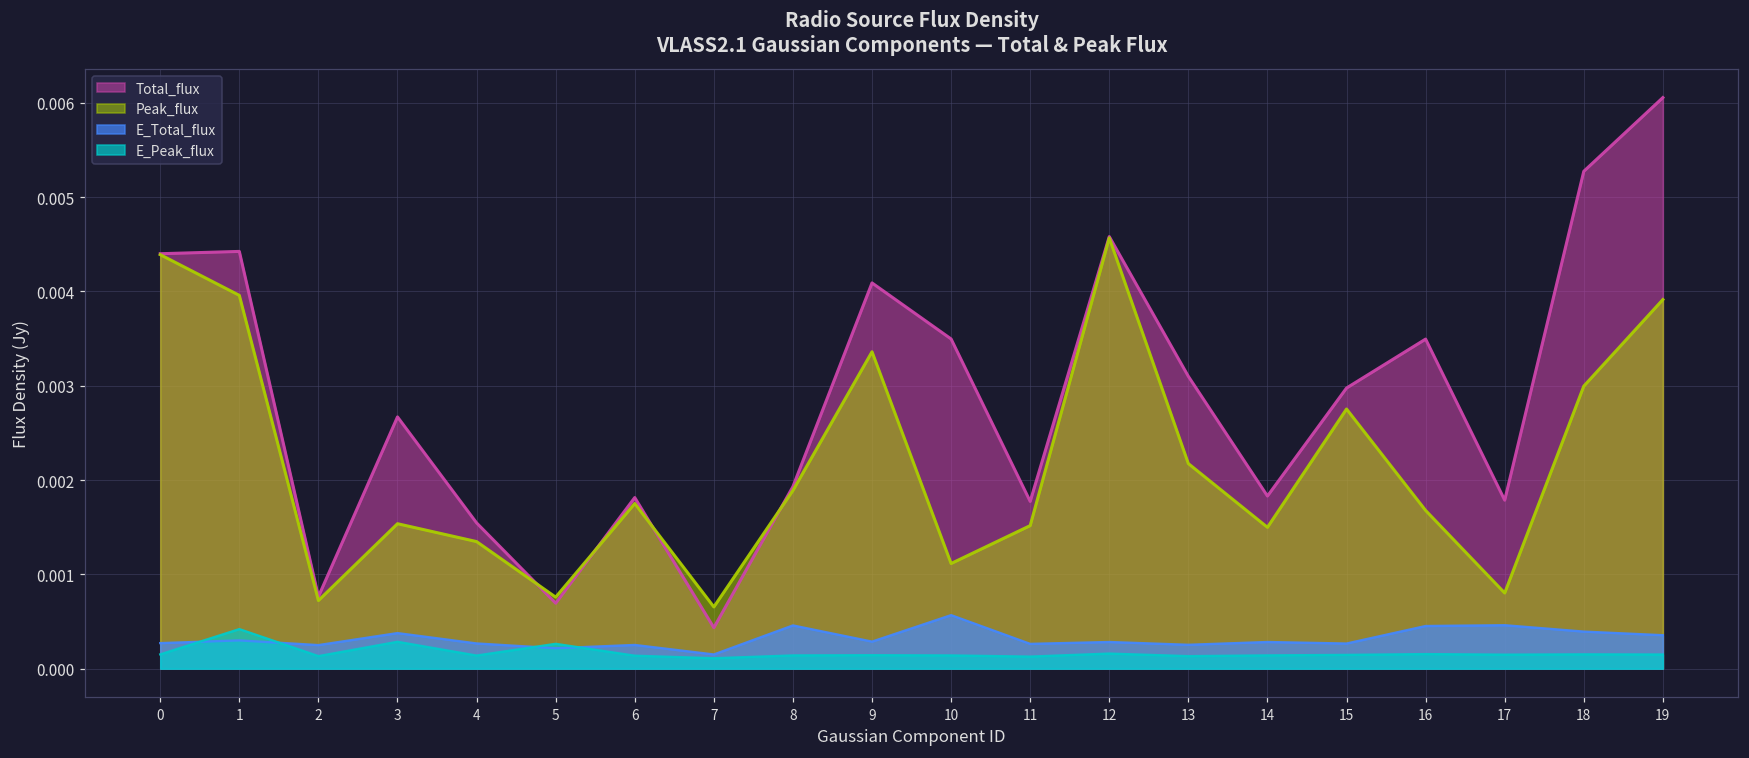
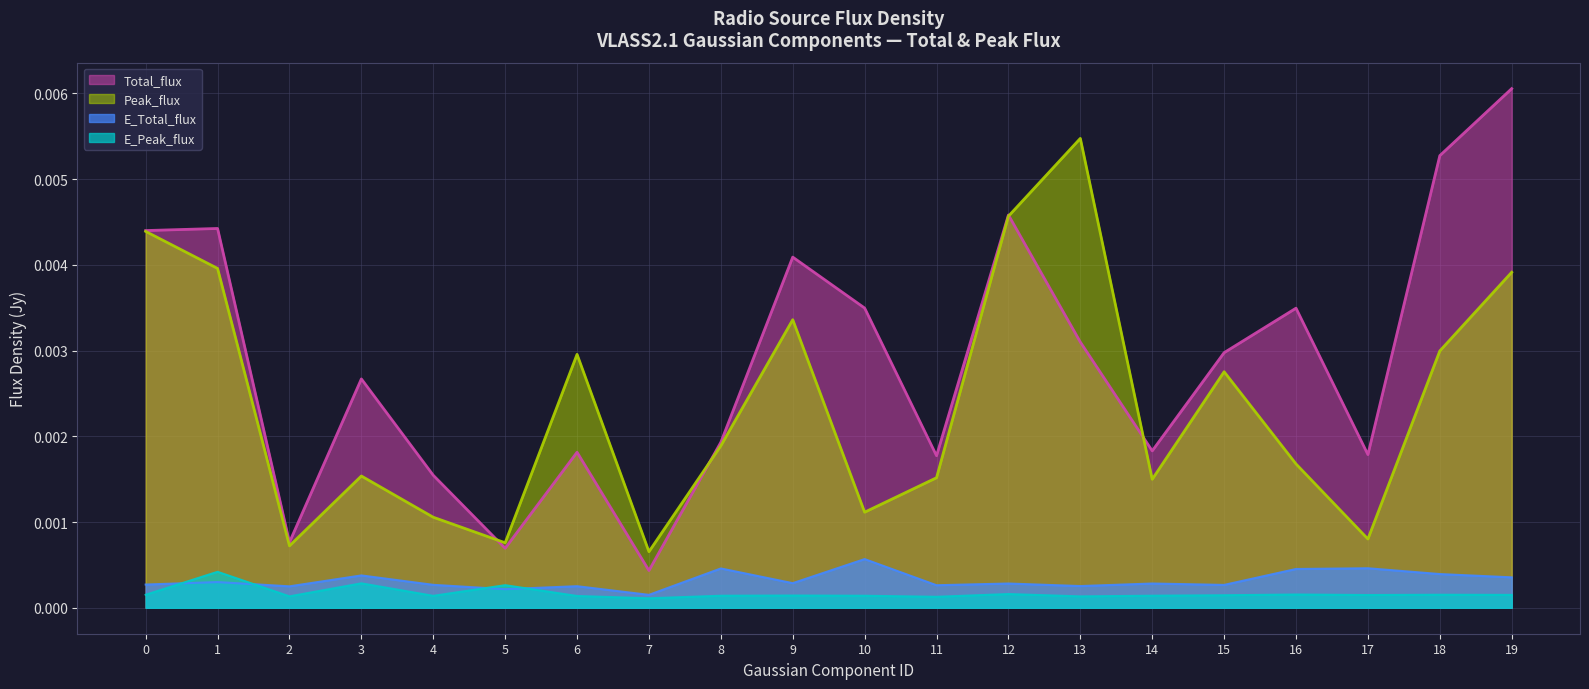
Peak_flux, 4: 0.0013 -> 0.0011
Peak_flux, 6: 0.0018 -> 0.0030
Peak_flux, 13: 0.0022 -> 0.0055
